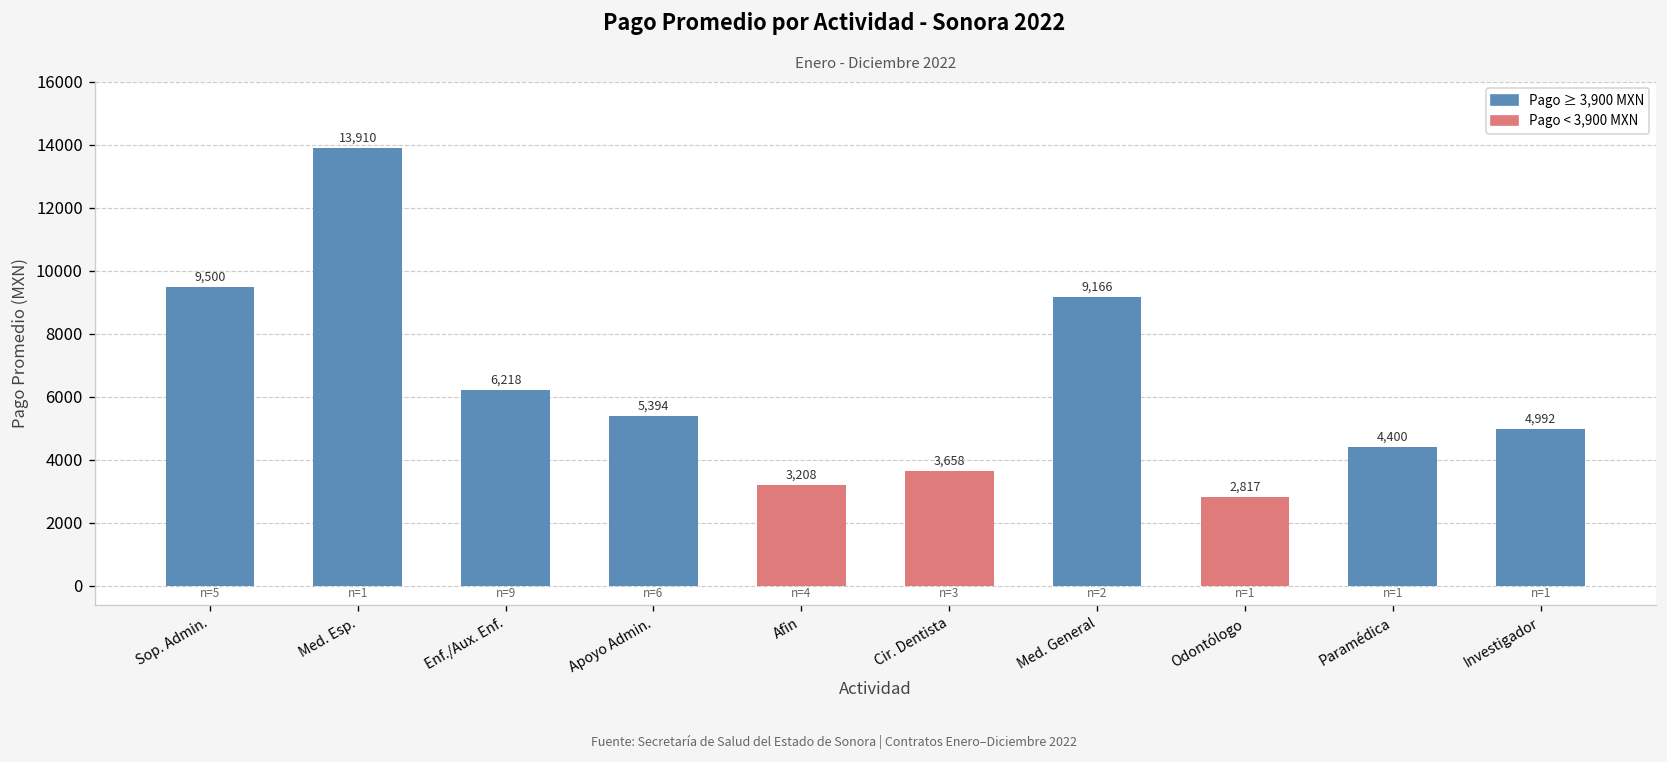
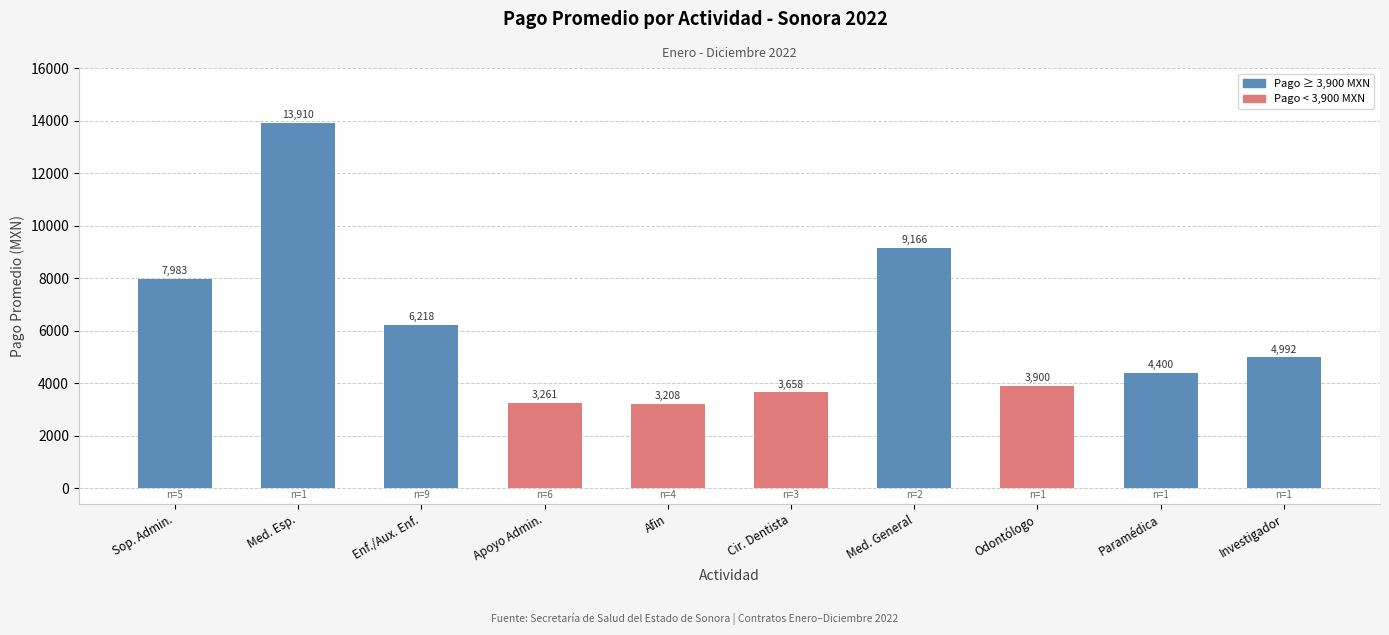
Sop. Admin.: 9,500 -> 7,983
Apoyo Admin.: 5,394 -> 3,261
Odontólogo: 2,817 -> 3,900
